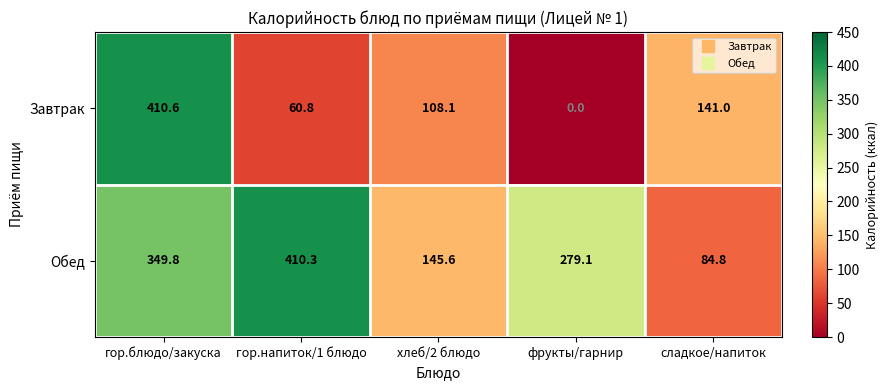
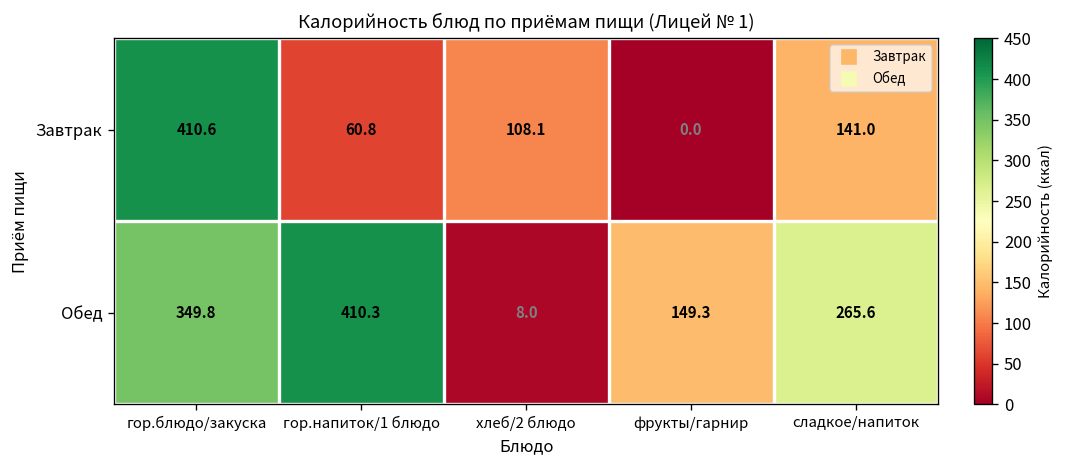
Обед, хлеб/2 блюдо: 145.6 -> 8.0
Обед, фрукты/гарнир: 279.1 -> 149.3
Обед, сладкое/напиток: 84.8 -> 265.6
